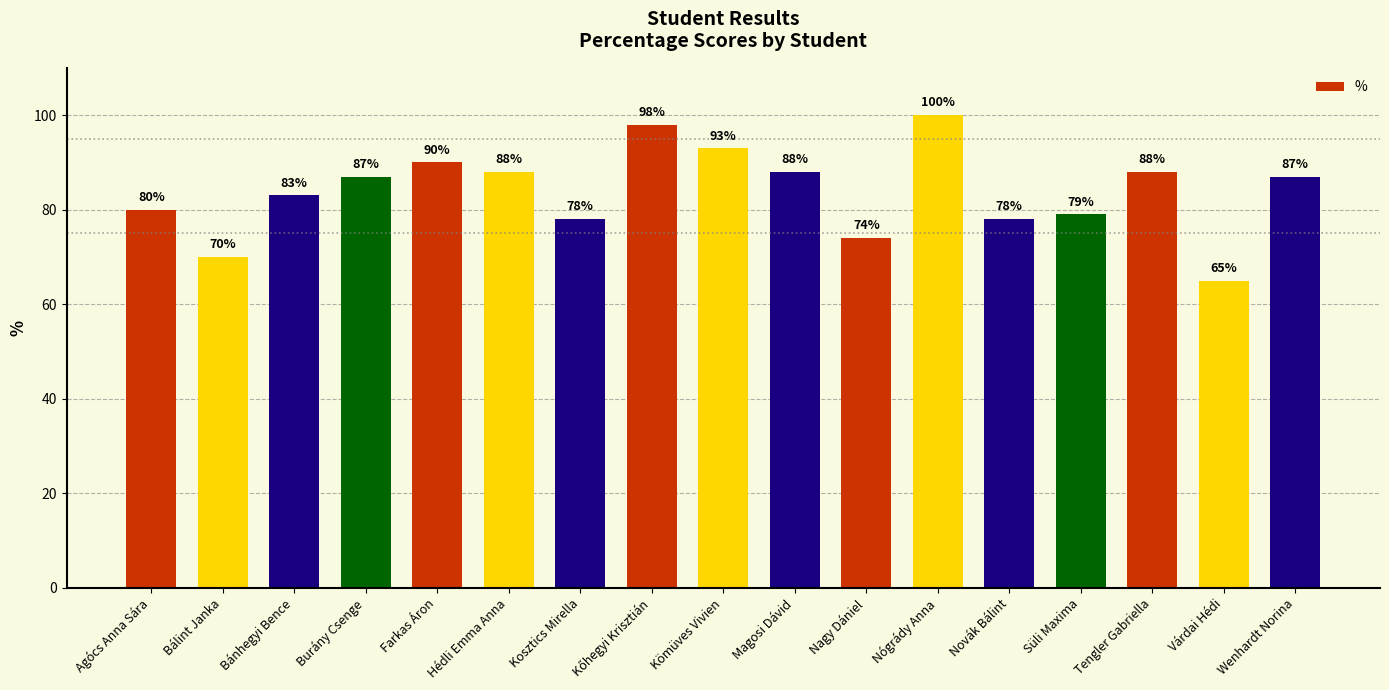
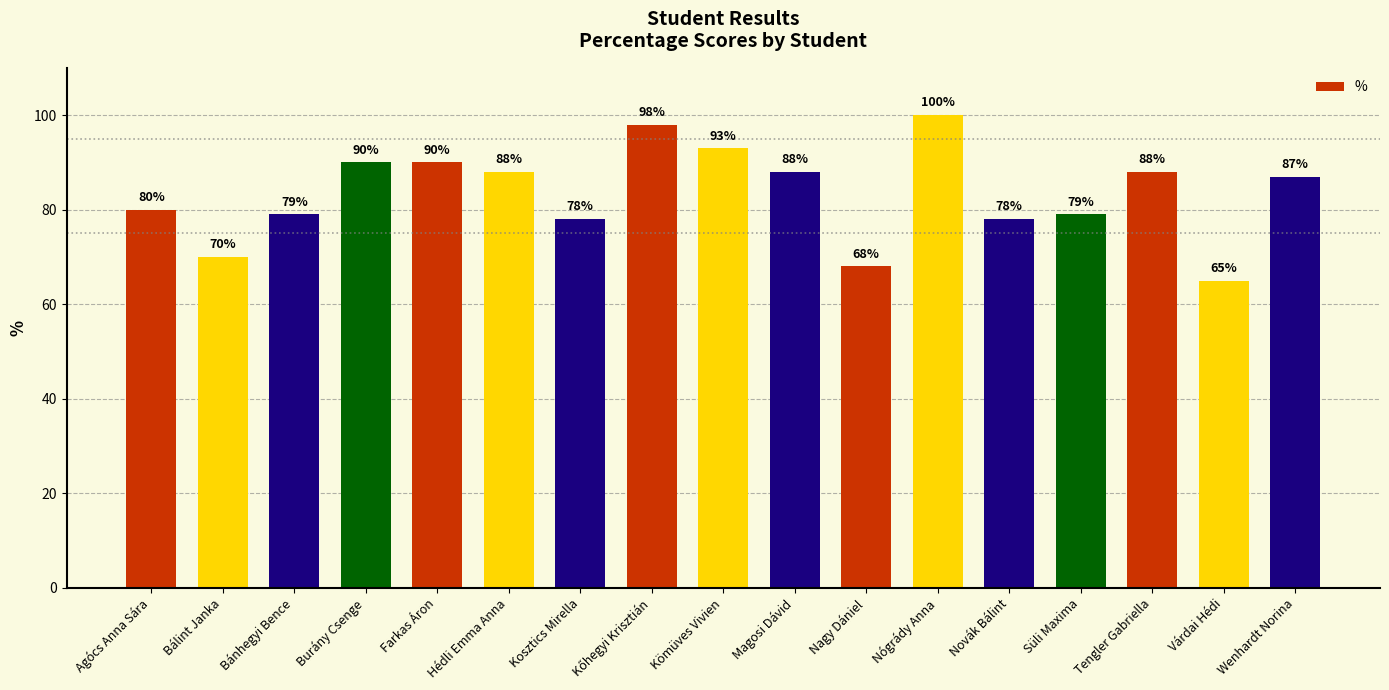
Bánhegyi Bence: 83% -> 79%
Burány Csenge: 87% -> 90%
Nagy Dániel: 74% -> 68%
